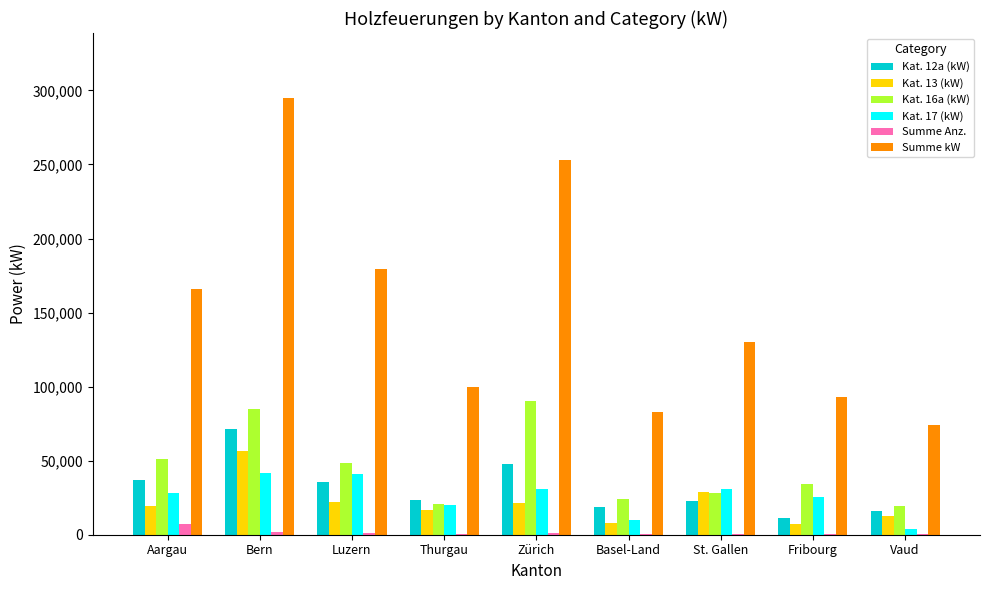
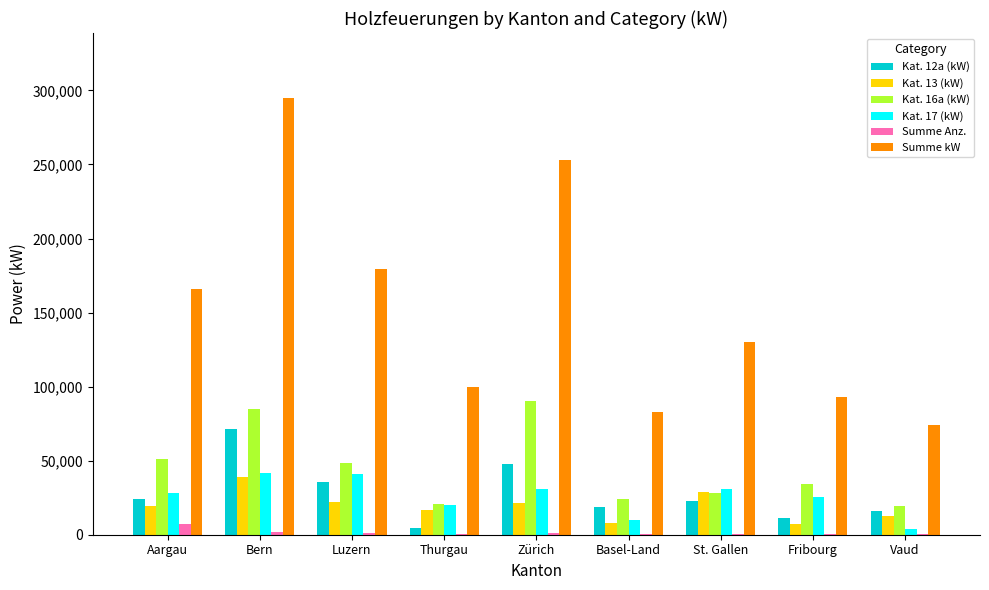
Kat. 12a (kW), Aargau: 37,000 -> 24,000
Kat. 13 (kW), Bern: 56,000 -> 39,000
Kat. 12a (kW), Thurgau: 24,000 -> 4,000
